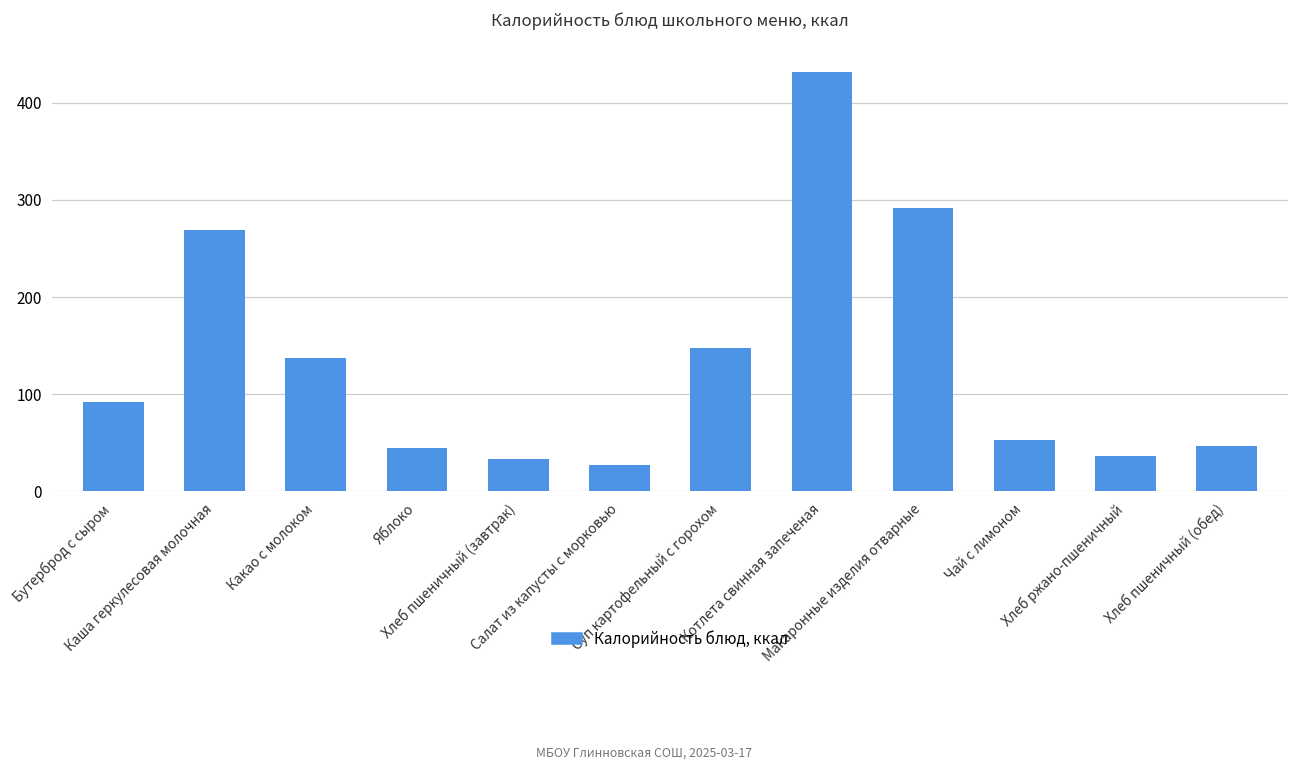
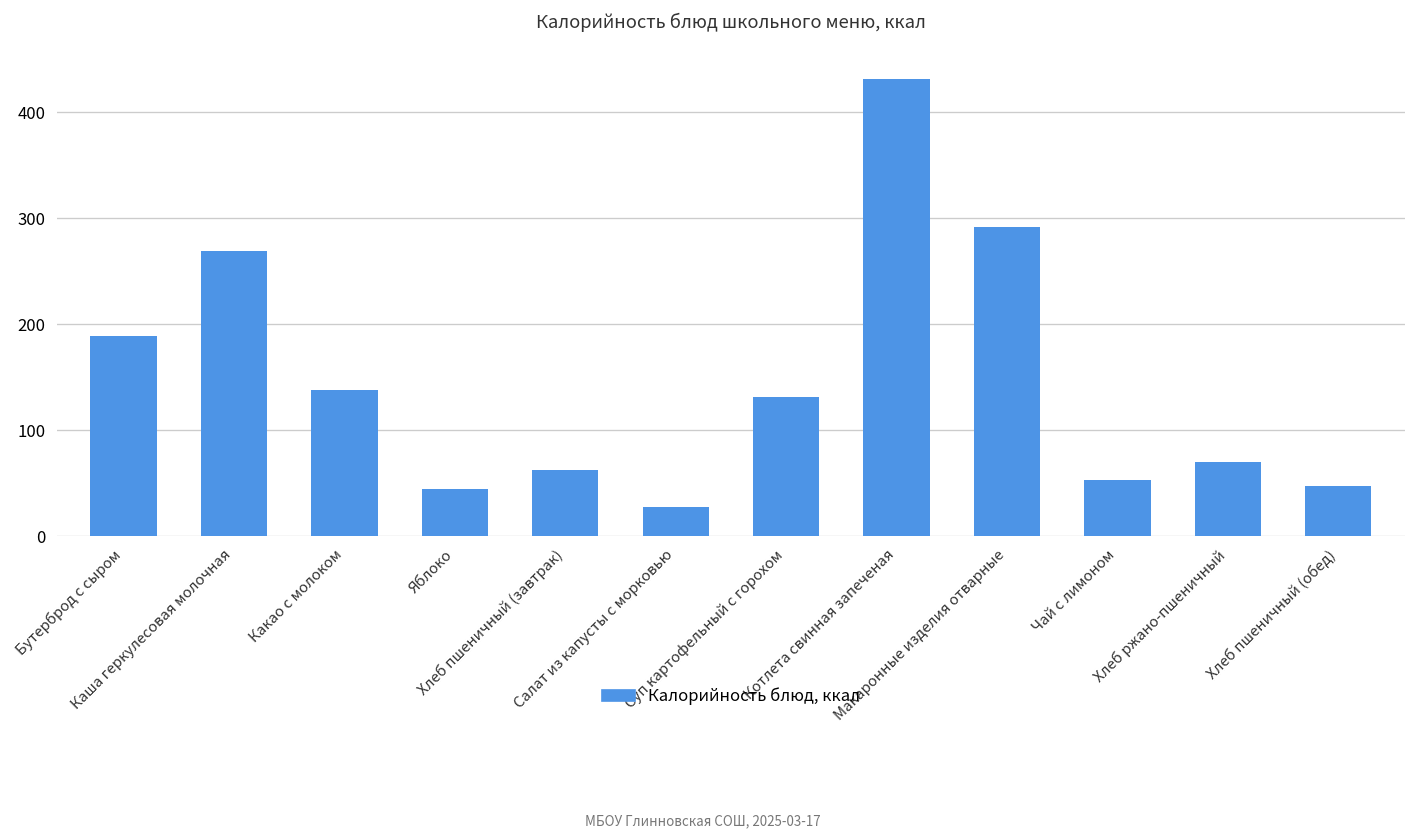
Бутерброд с сыром: 90 -> 190
Хлеб пшеничный (завтрак): 30 -> 60
Суп картофельный с горохом: 150 -> 130
Хлеб ржано-пшеничный: 40 -> 70
